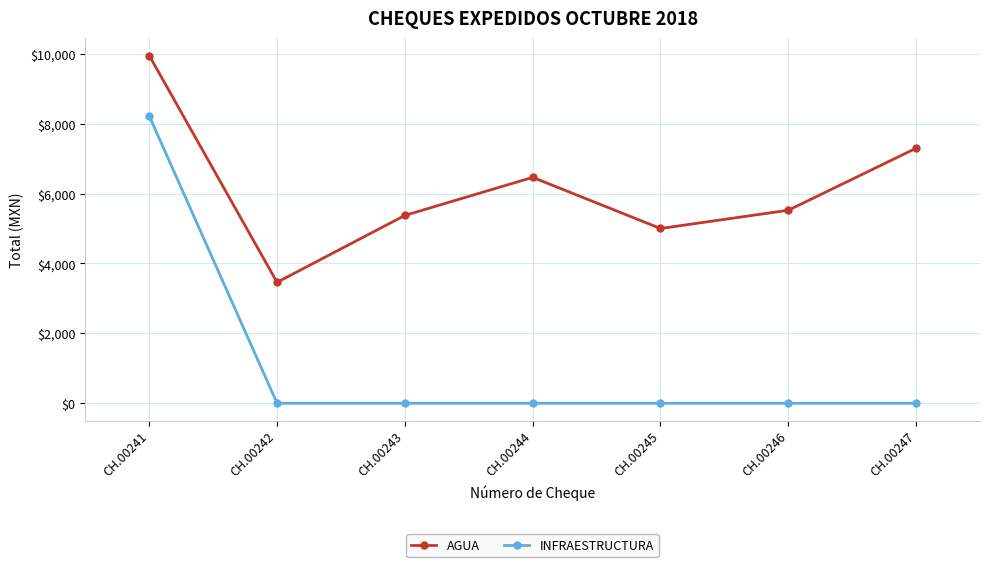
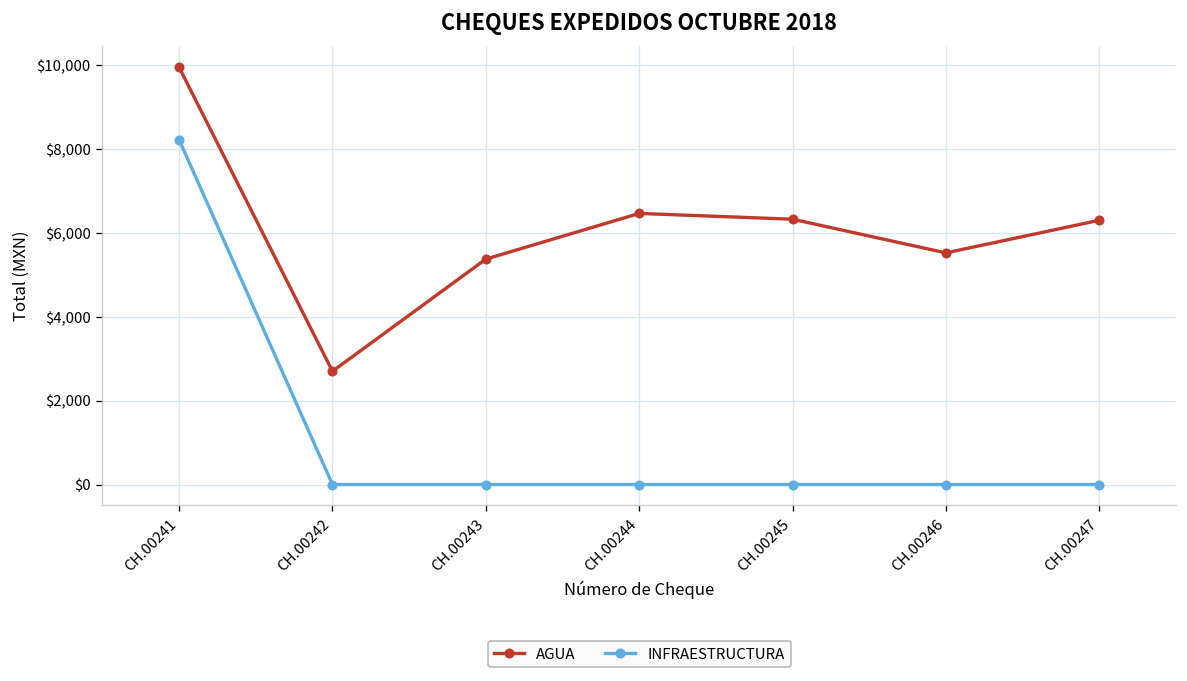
AGUA, CH.00242: $3,500 -> $2,700
AGUA, CH.00245: $5,000 -> $6,300
AGUA, CH.00247: $7,300 -> $6,300
